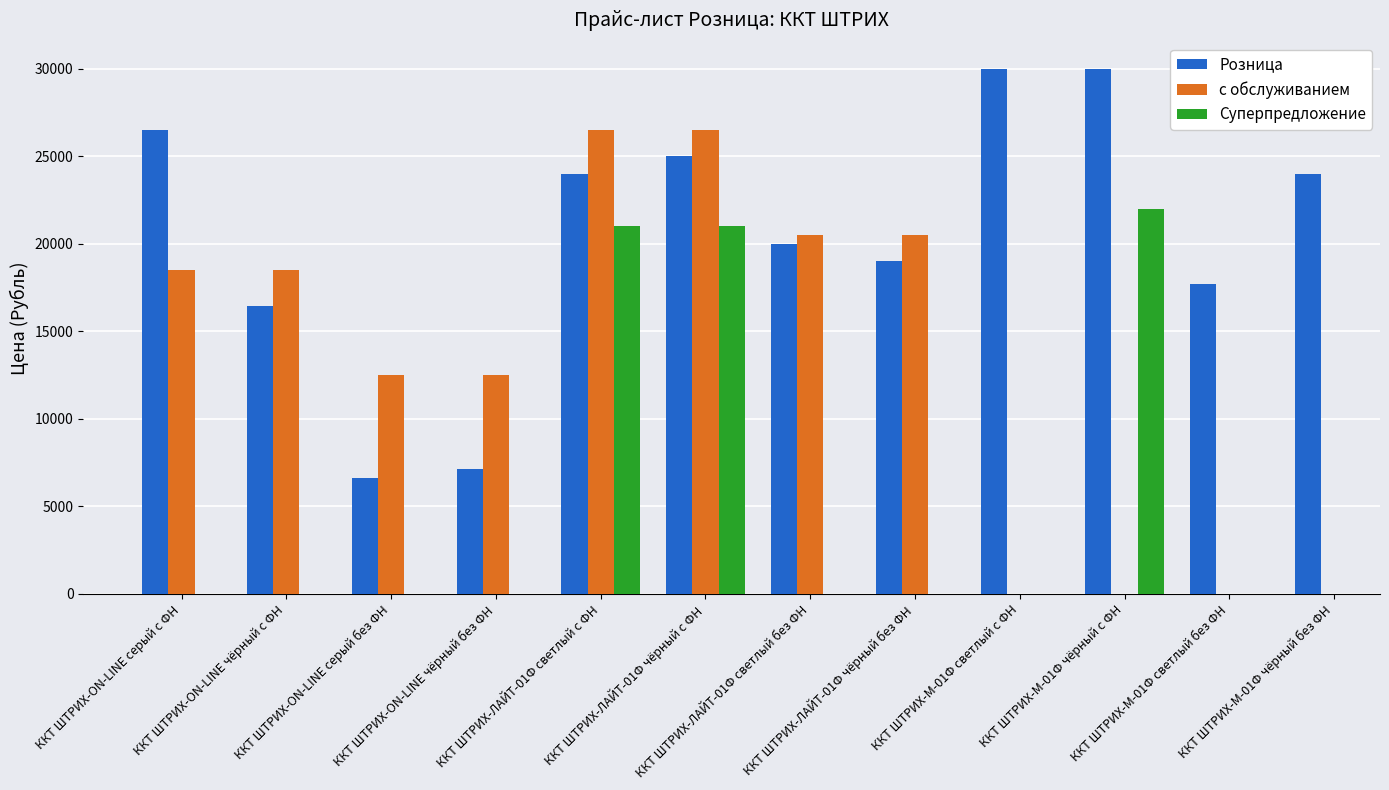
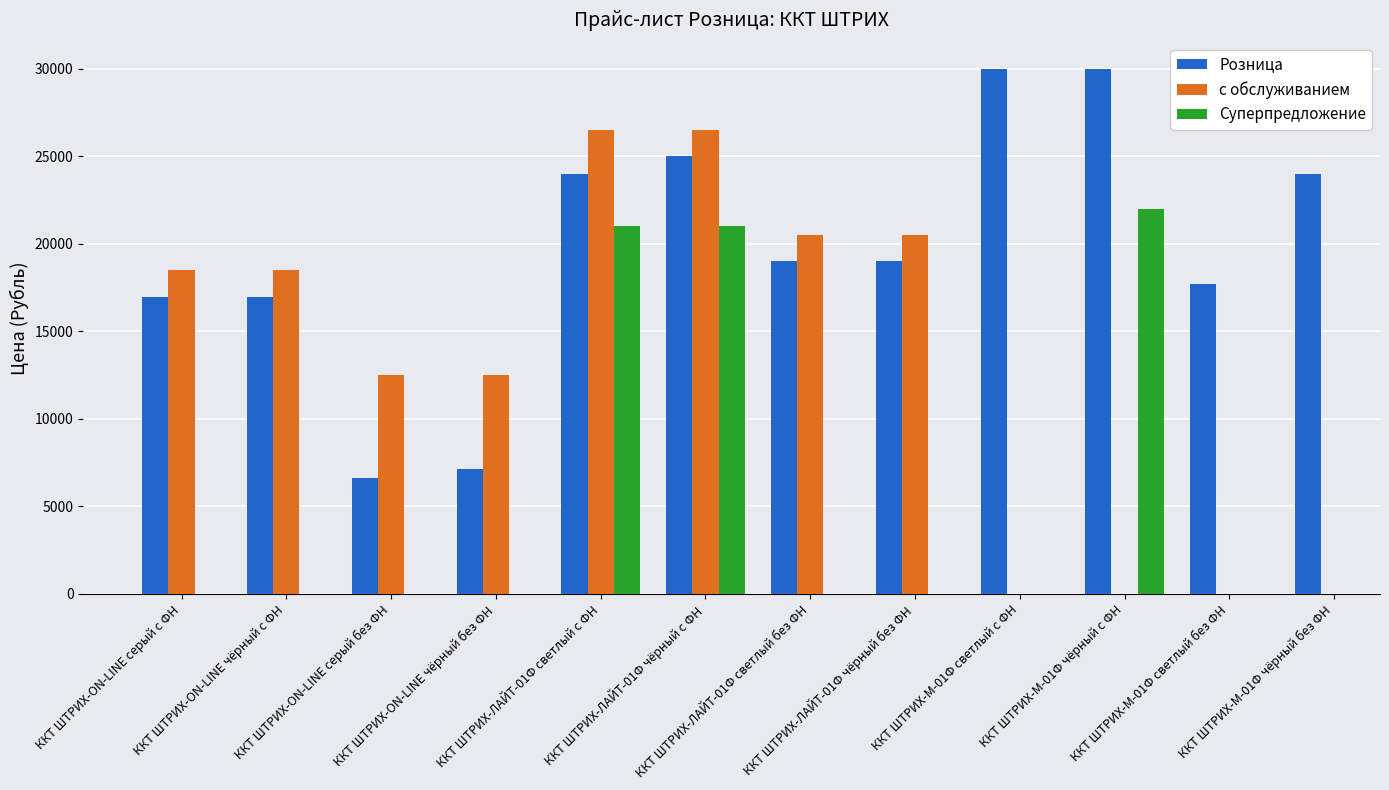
Розница, ККТ ШТРИХ-ON-LINE серый с ФН: 26500 -> 17000
Розница, ККТ ШТРИХ-ON-LINE чёрный с ФН: 16500 -> 17000
Розница, ККТ ШТРИХ-ЛАЙТ-01Ф светлый без ФН: 20000 -> 19000
